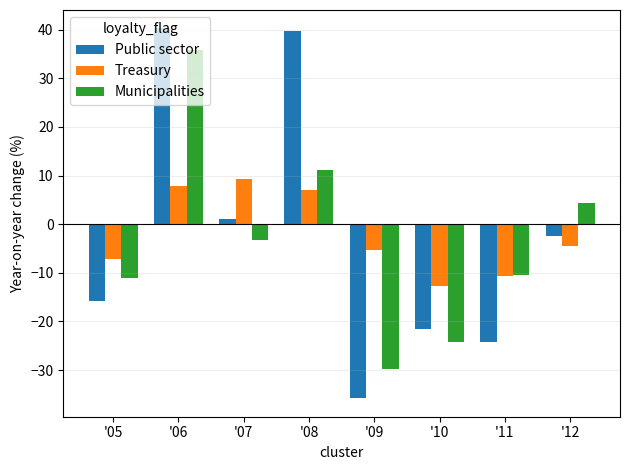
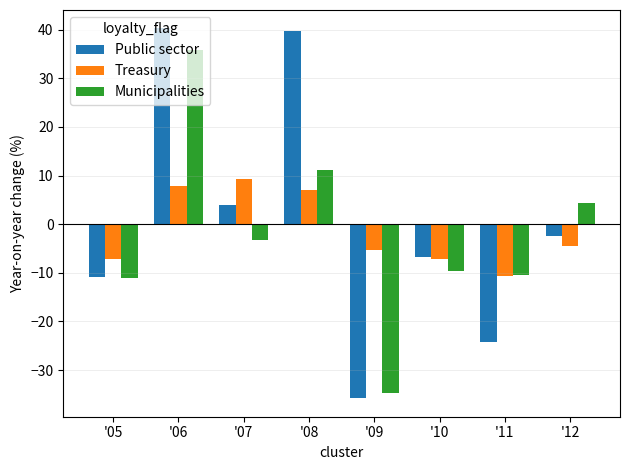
Public sector, '05: -16 -> -11
Public sector, '07: 1 -> 4
Municipalities, '09: -30 -> -35
Public sector, '10: -22 -> -7
Treasury, '10: -13 -> -7
Municipalities, '10: -24 -> -10
